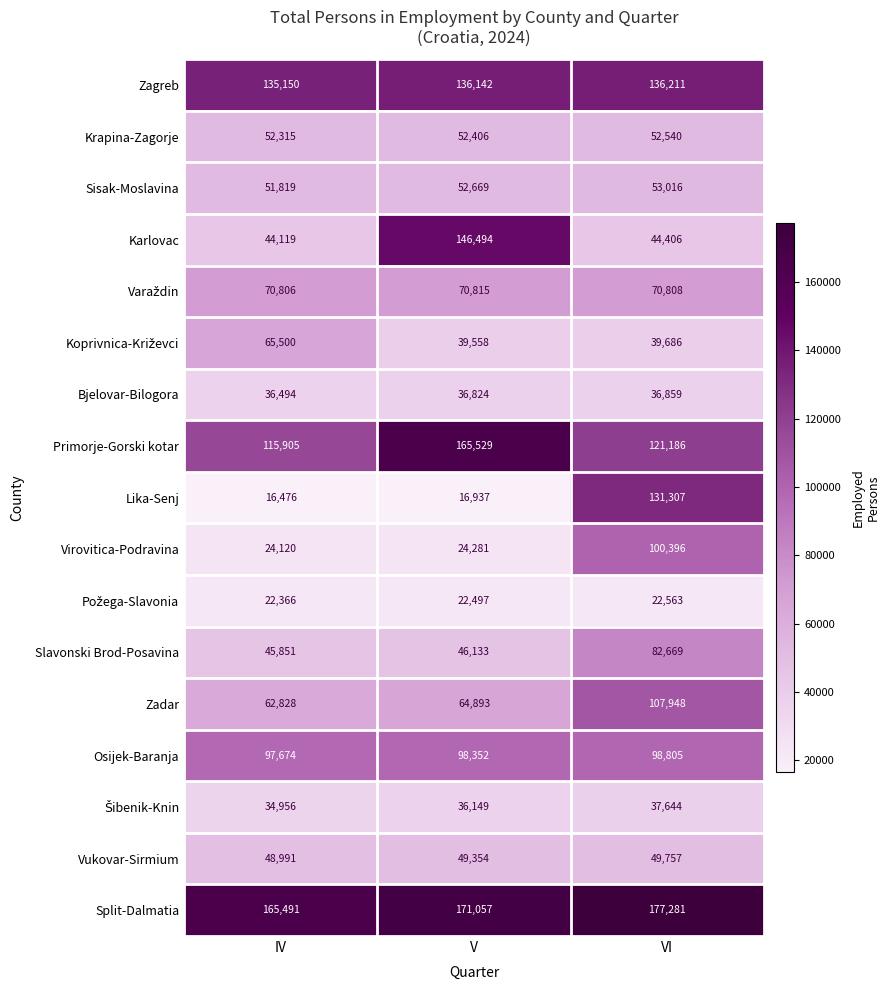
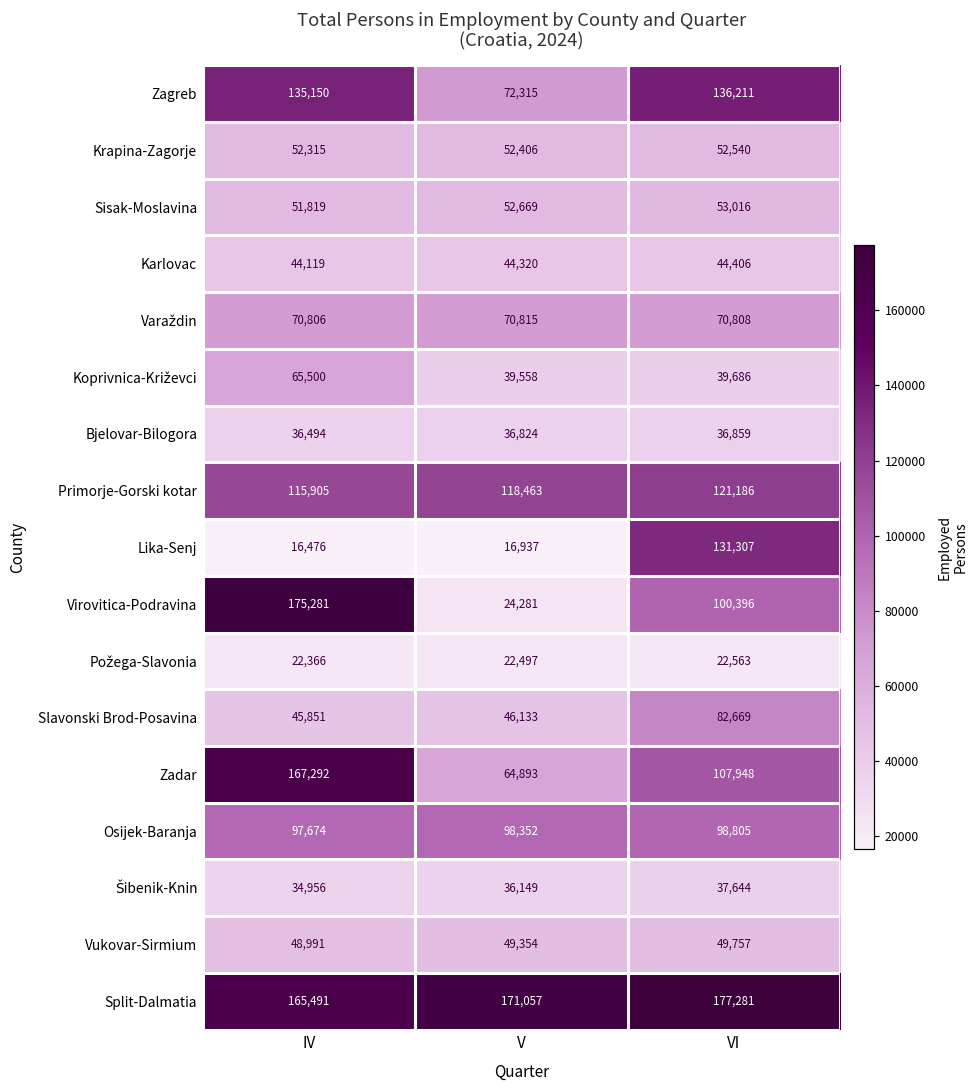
Zagreb, V: 136,142 -> 72,315
Karlovac, V: 146,494 -> 44,320
Primorje-Gorski kotar, V: 165,529 -> 118,463
Virovitica-Podravina, IV: 24,120 -> 175,281
Zadar, IV: 62,828 -> 167,292
